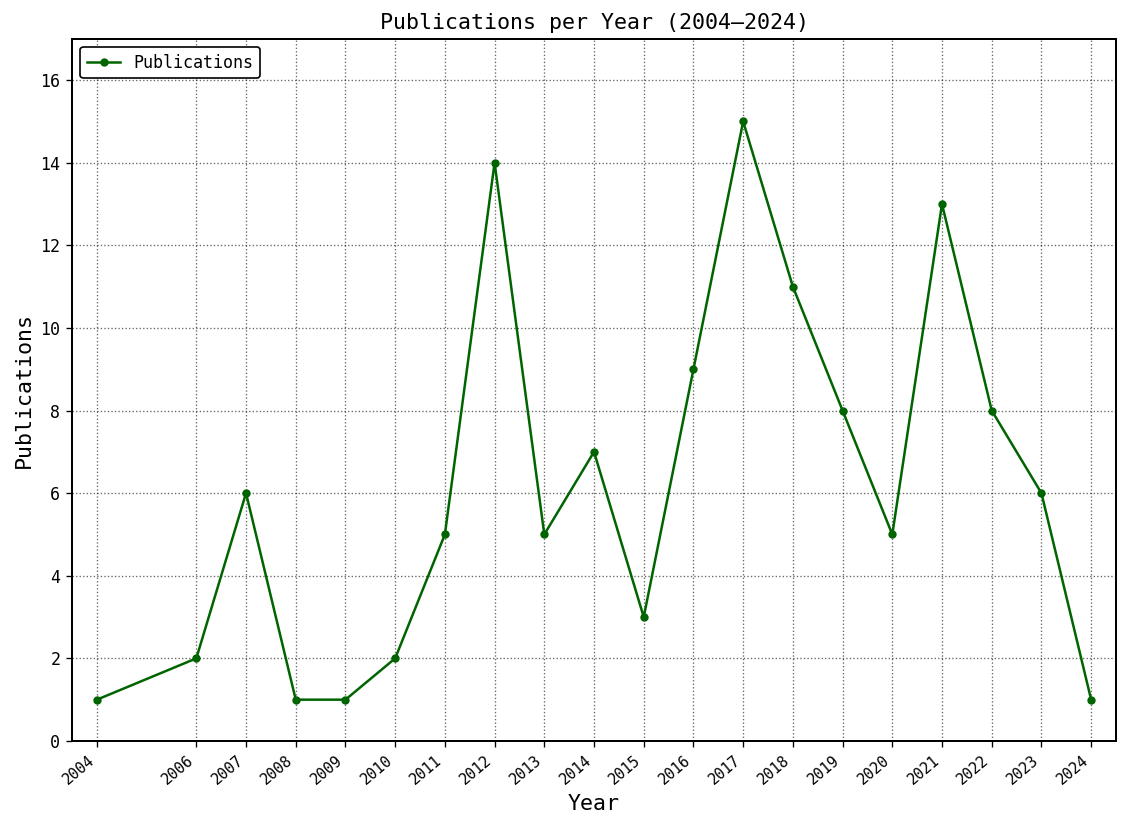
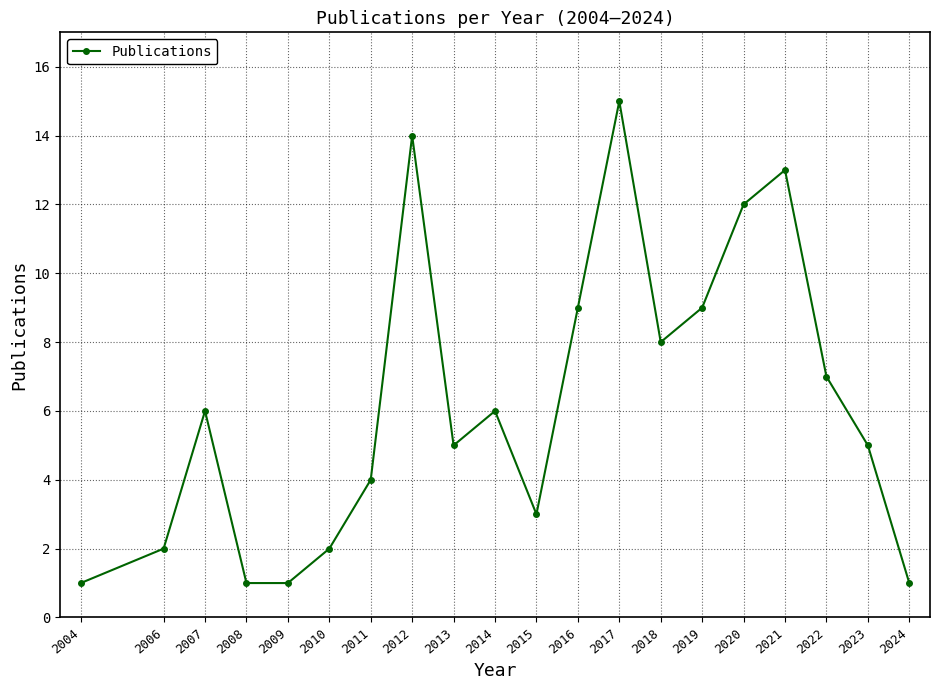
2011: 5 -> 4
2014: 7 -> 6
2018: 11 -> 8
2019: 8 -> 9
2020: 5 -> 12
2022: 8 -> 7
2023: 6 -> 5
